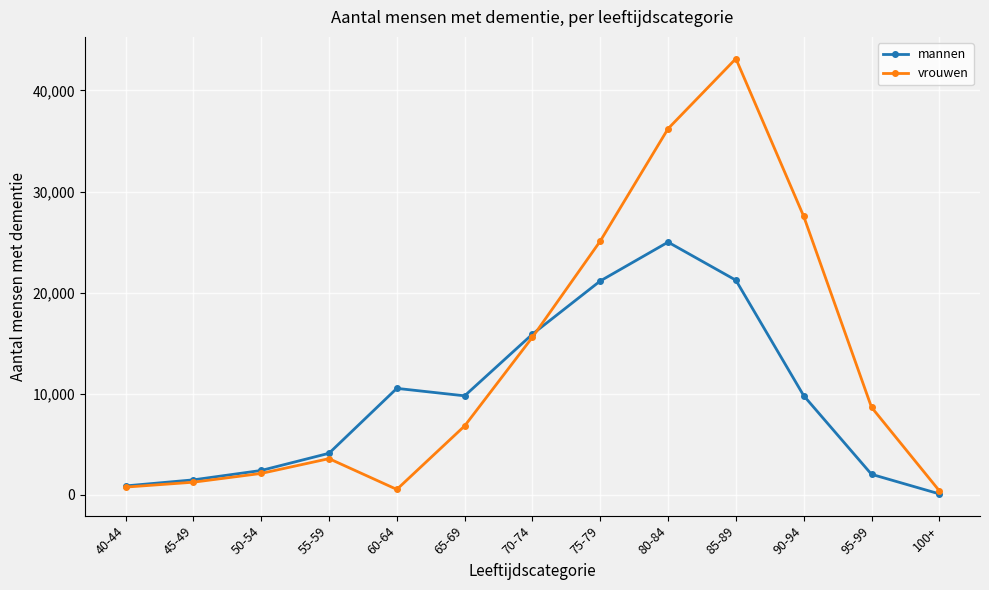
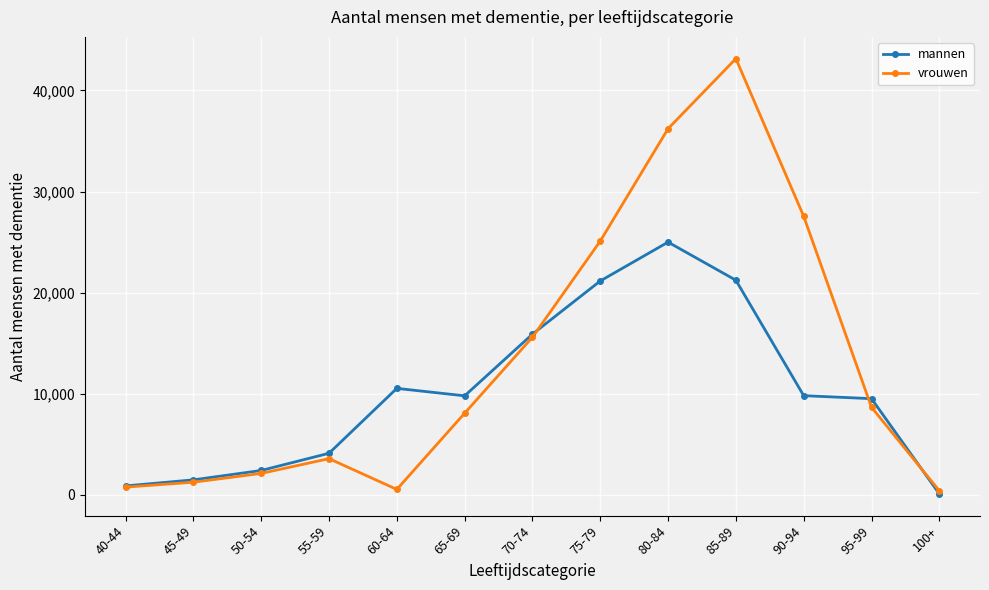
vrouwen, 65-69: 6,800 -> 8,100
mannen, 95-99: 2,000 -> 9,500
